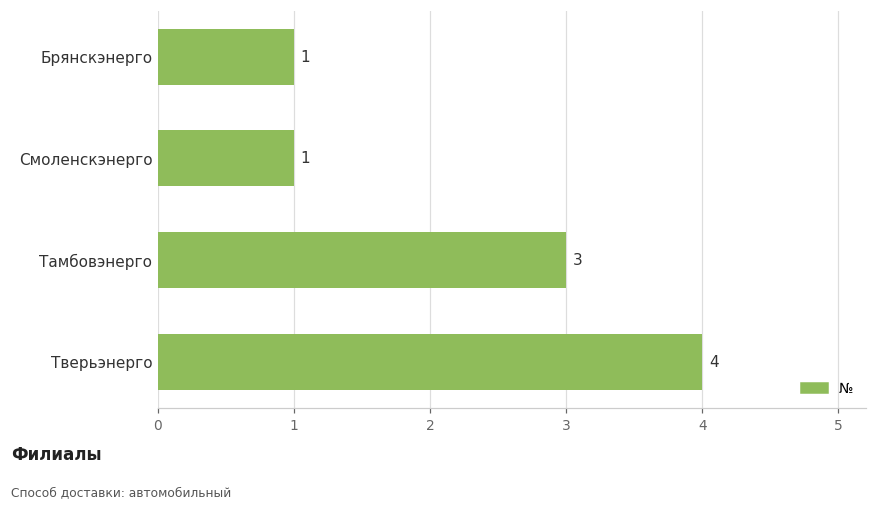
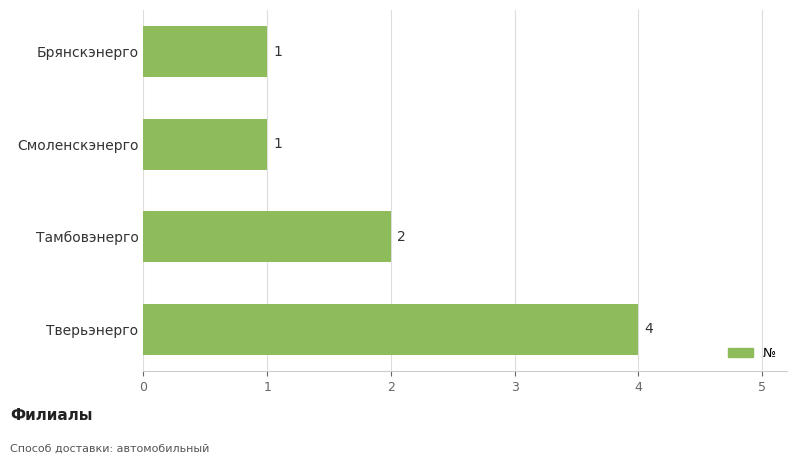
Тамбовэнерго: 3 -> 2
